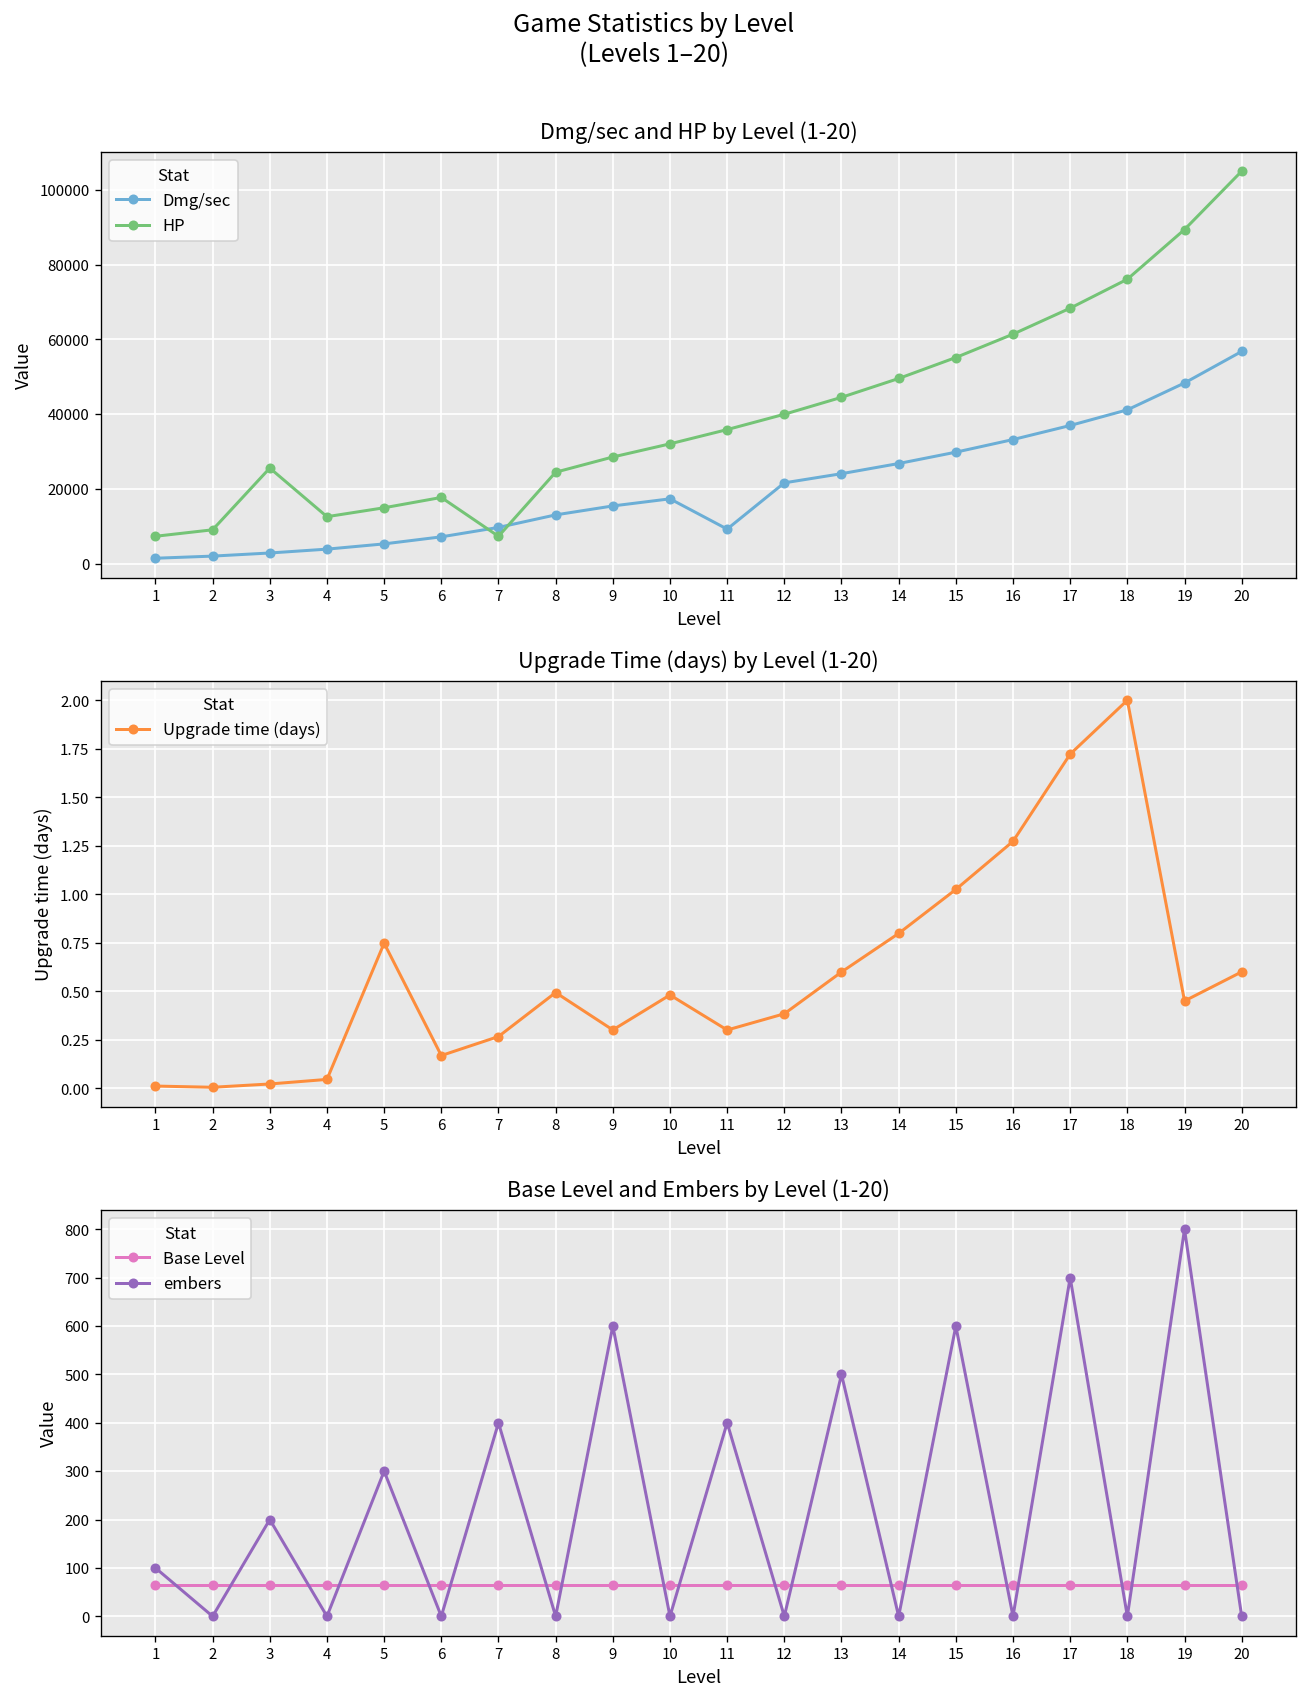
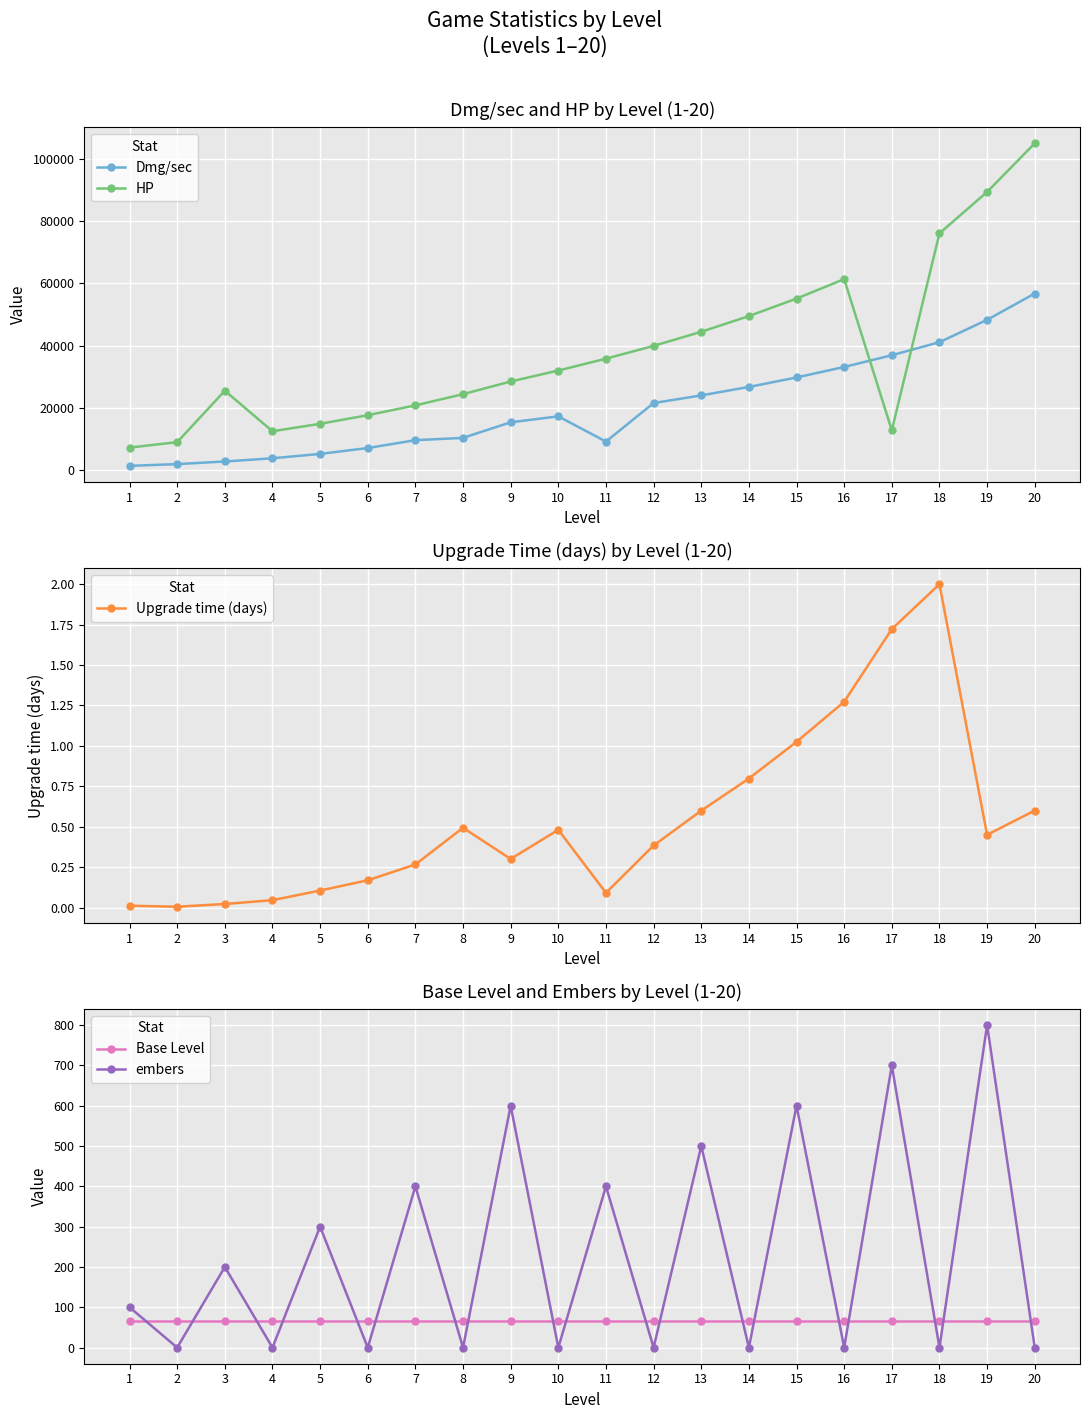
Dmg/sec and HP by Level (1-20), HP, 7: 7000 -> 21000
Dmg/sec and HP by Level (1-20), Dmg/sec, 8: 13000 -> 10000
Dmg/sec and HP by Level (1-20), HP, 17: 68000 -> 13000
Upgrade Time (days) by Level (1-20), 5: 0.75 -> 0.11
Upgrade Time (days) by Level (1-20), 11: 0.30 -> 0.09
